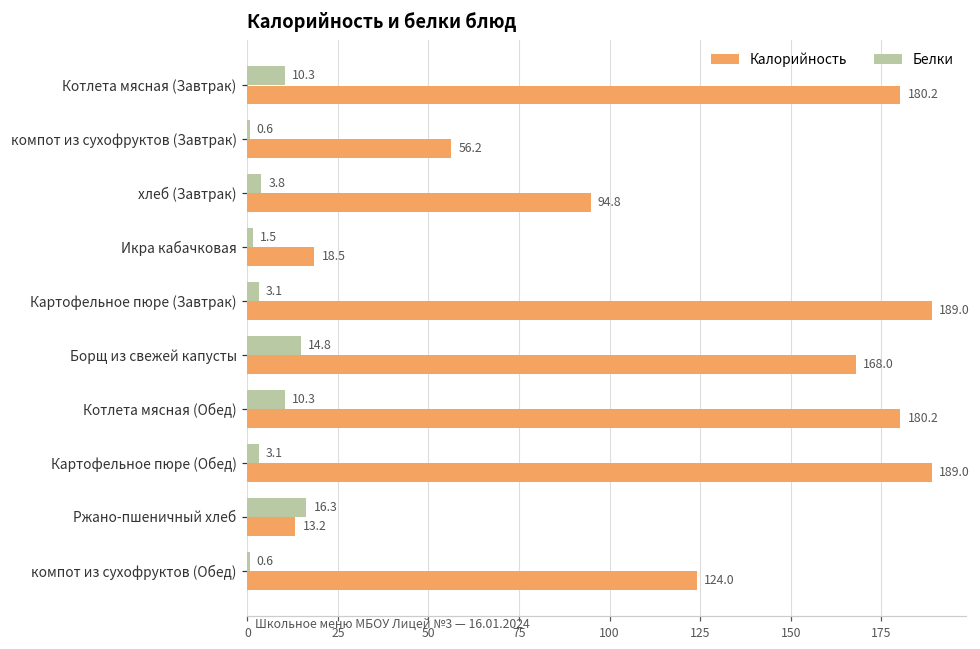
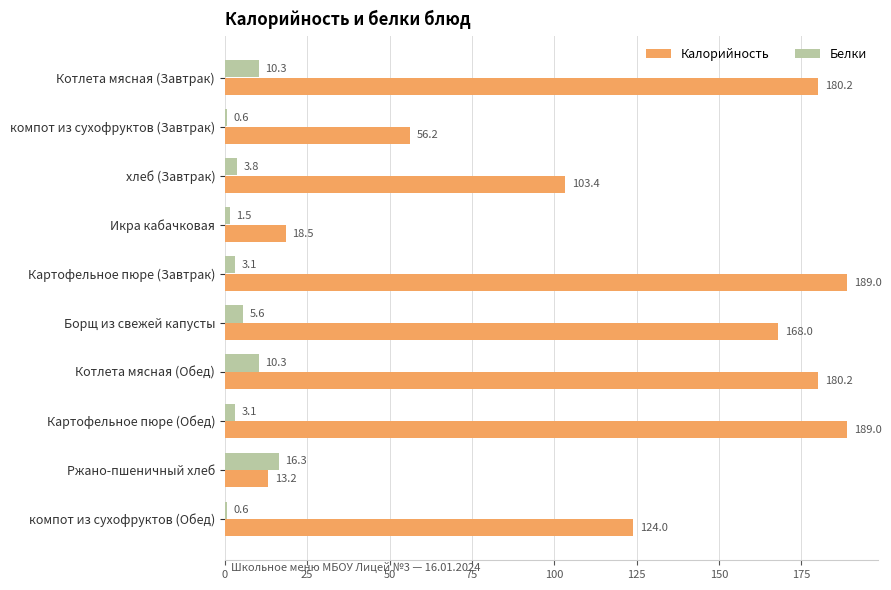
Калорийность, хлеб (Завтрак): 94.8 -> 103.4
Белки, Борщ из свежей капусты: 14.8 -> 5.6
